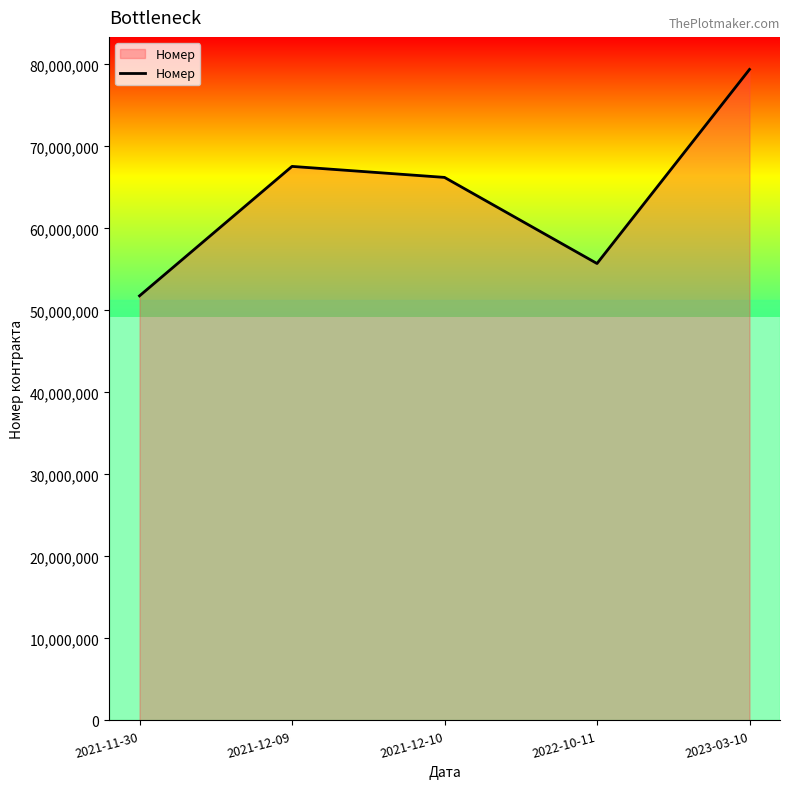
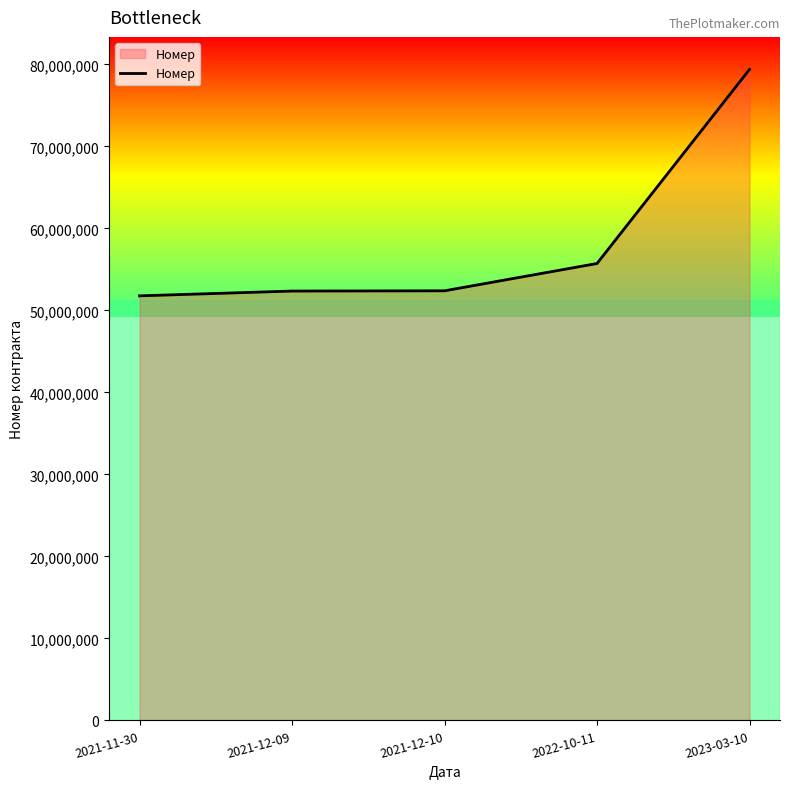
2021-12-09: 68,000,000 -> 52,000,000
2021-12-10: 66,000,000 -> 52,000,000
